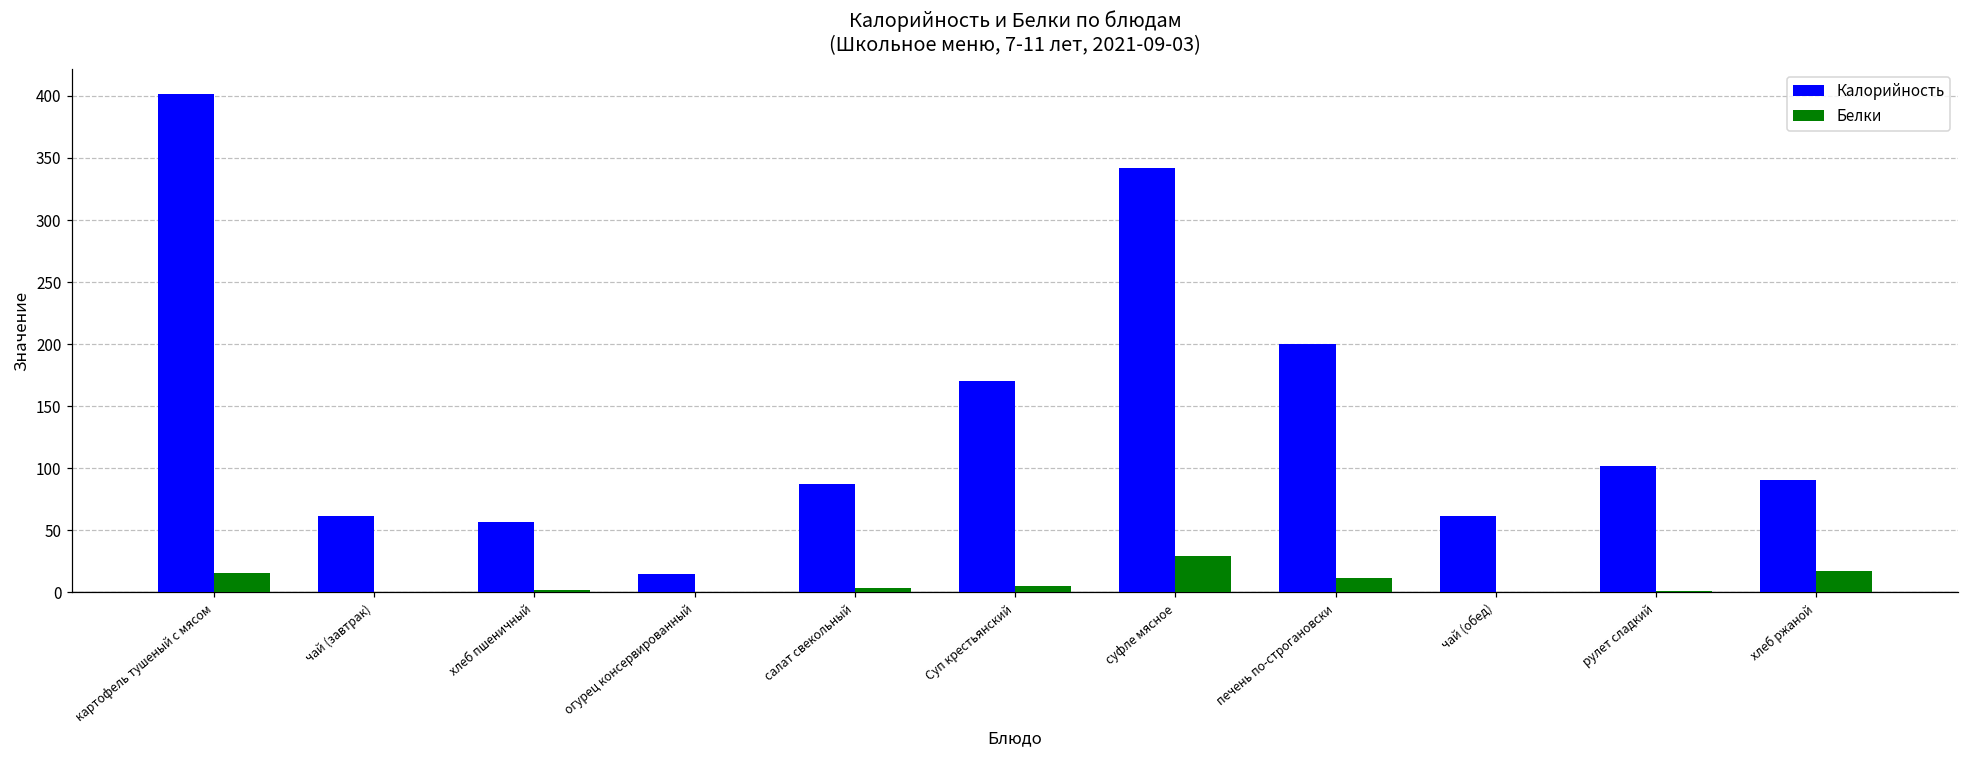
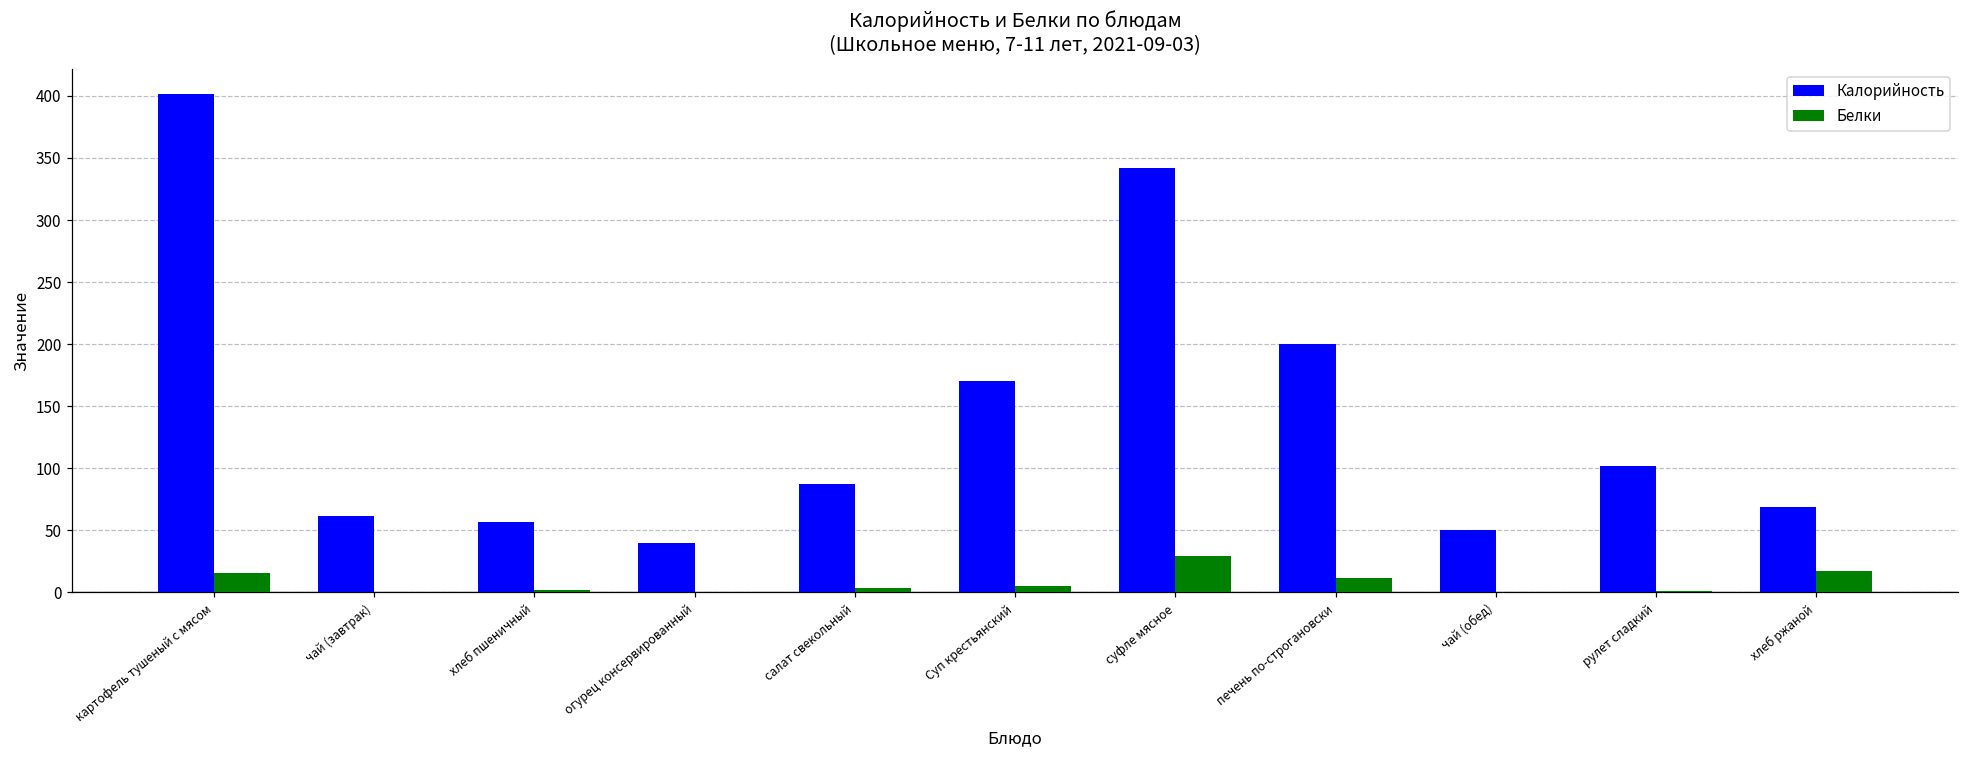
Калорийность, огурец консервированный: 15 -> 40
Калорийность, чай (обед): 62 -> 50
Калорийность, хлеб ржаной: 91 -> 69
